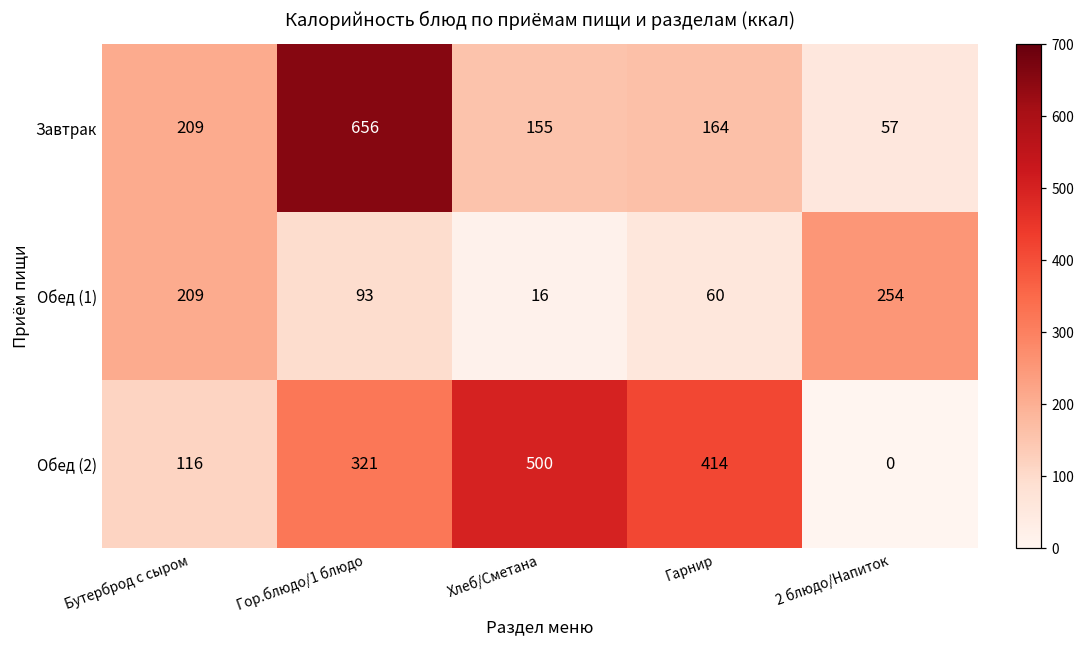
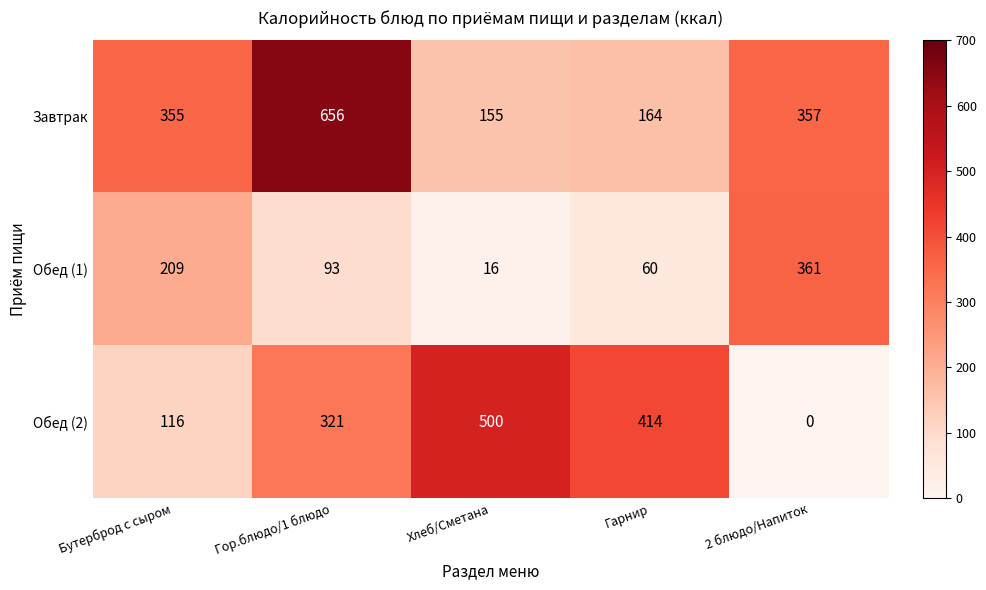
Завтрак, Бутерброд с сыром: 209 -> 355
Завтрак, 2 блюдо/Напиток: 57 -> 357
Обед (1), 2 блюдо/Напиток: 254 -> 361
